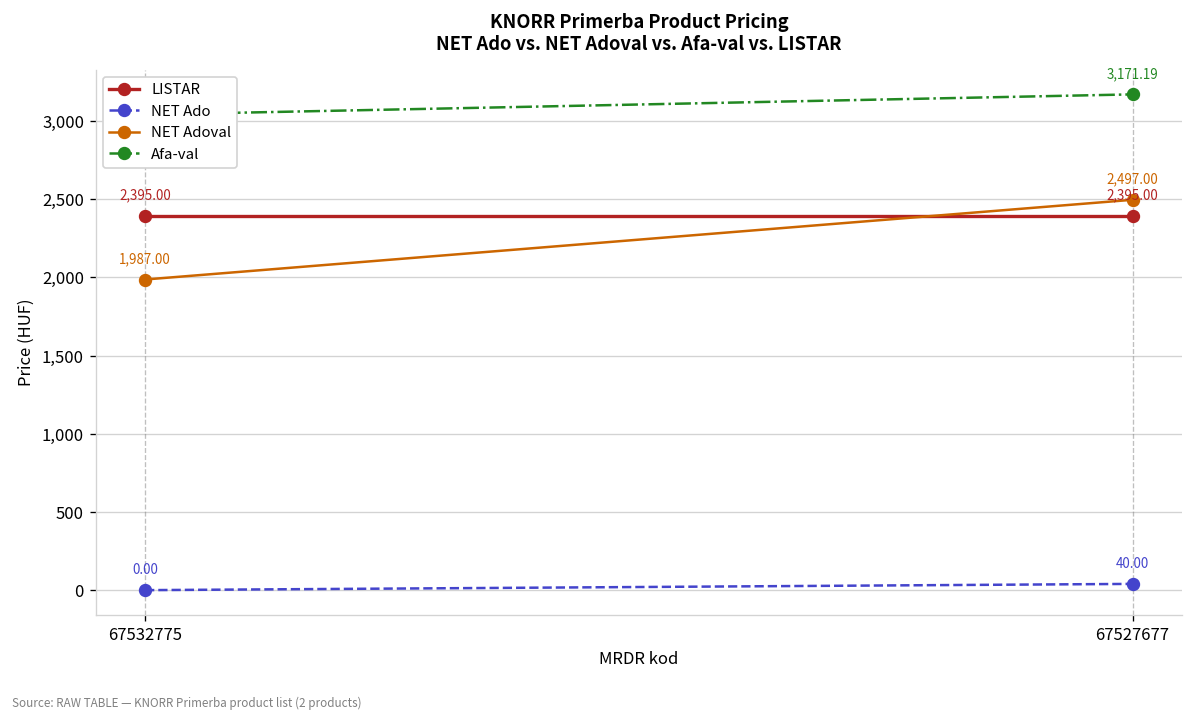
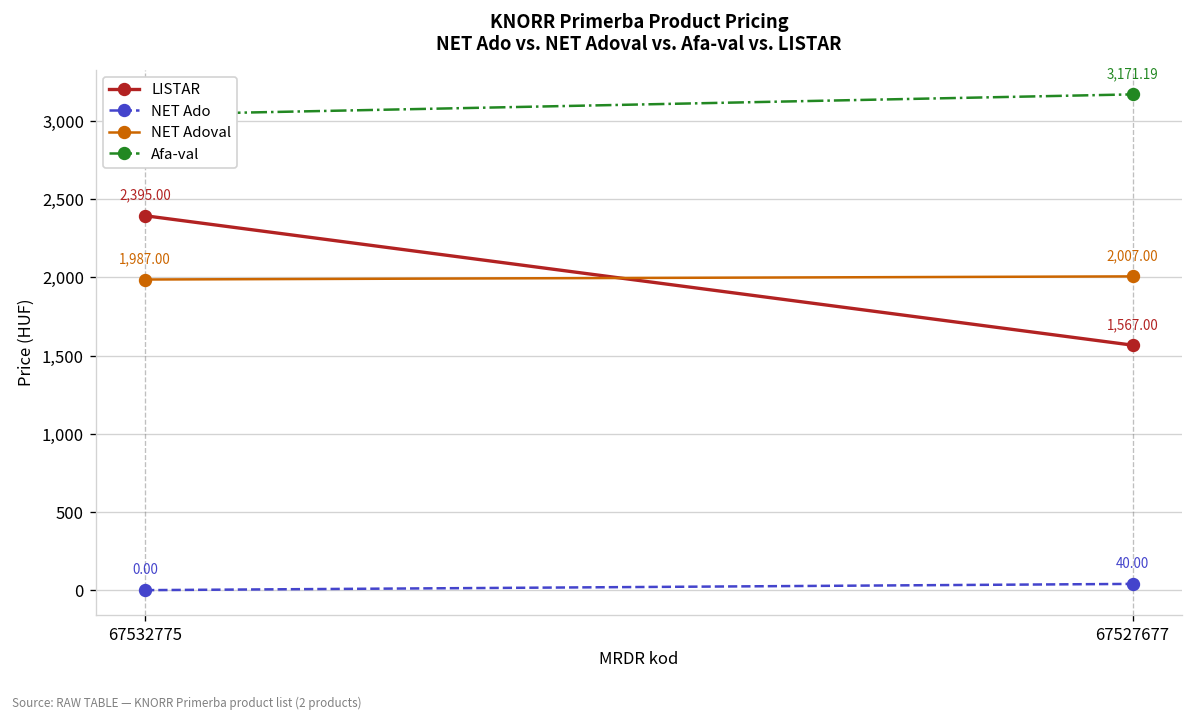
LISTAR, 67527677: 2,395.00 -> 1,567.00
NET Adoval, 67527677: 2,497.00 -> 2,007.00
